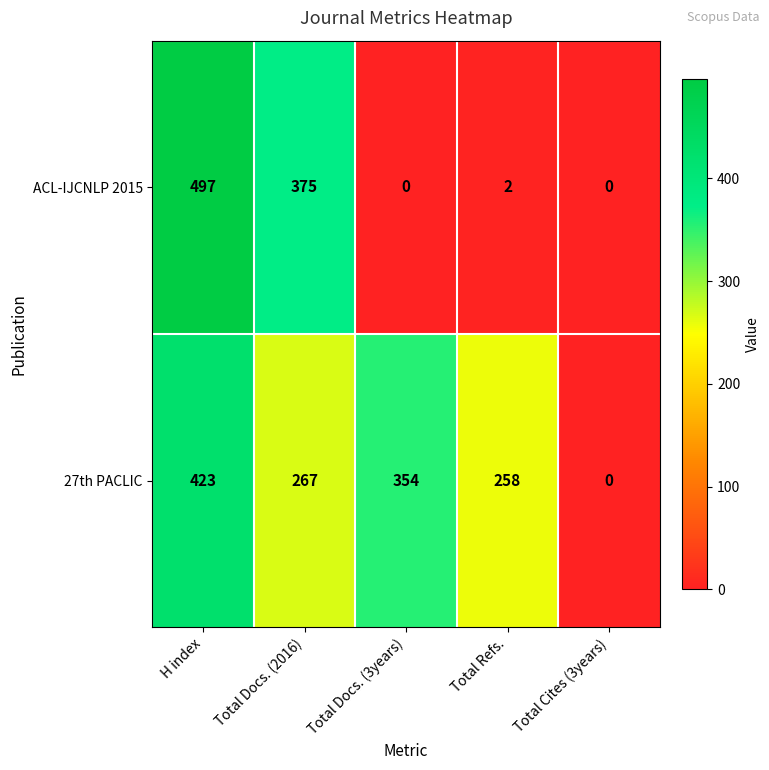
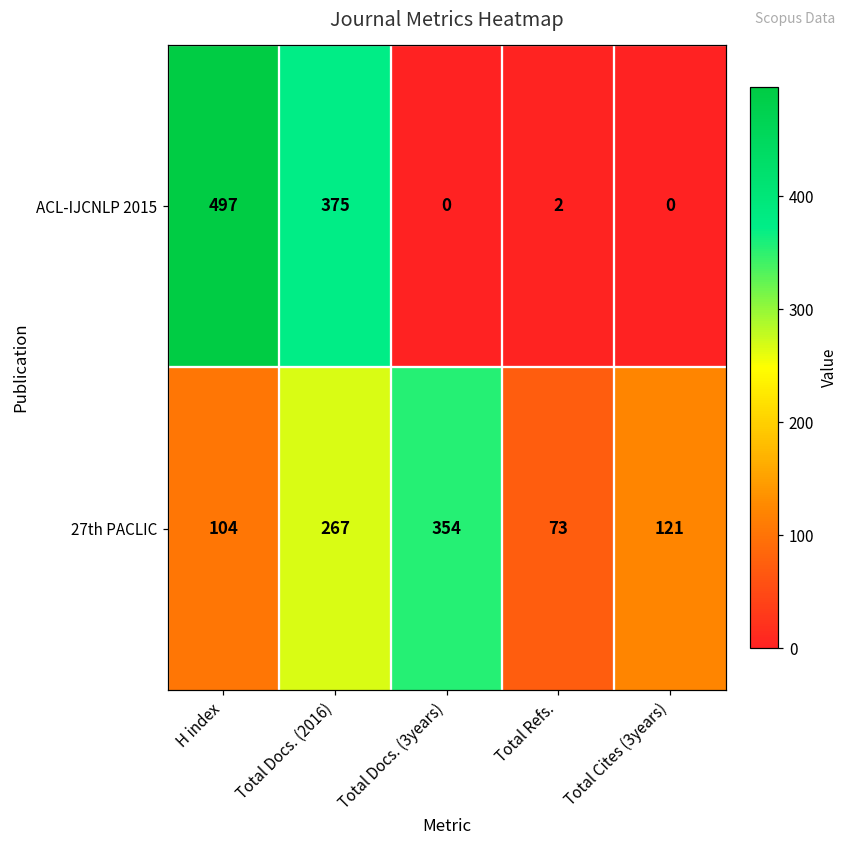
27th PACLIC, H index: 423 -> 104
27th PACLIC, Total Refs.: 258 -> 73
27th PACLIC, Total Cites (3years): 0 -> 121
